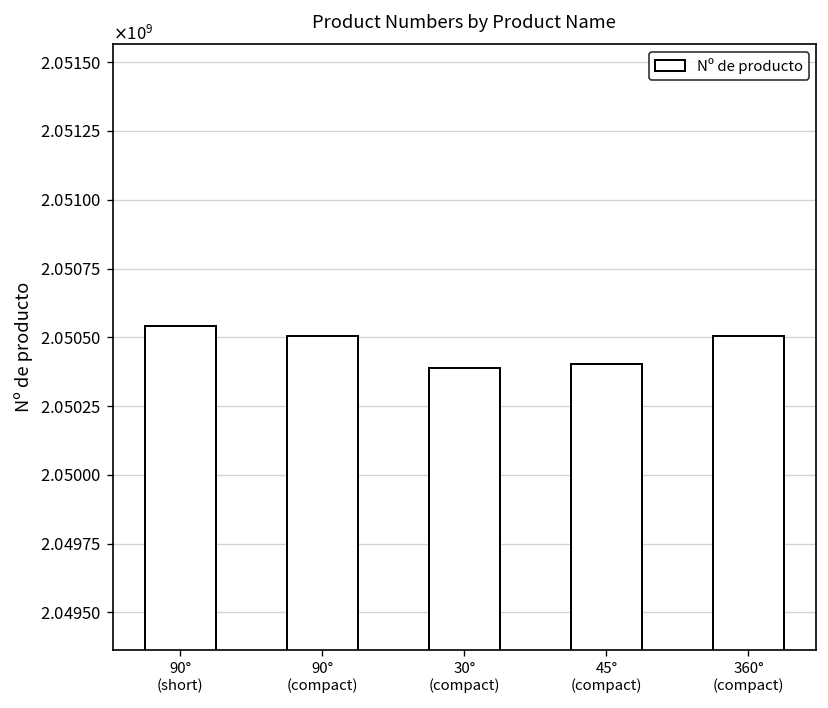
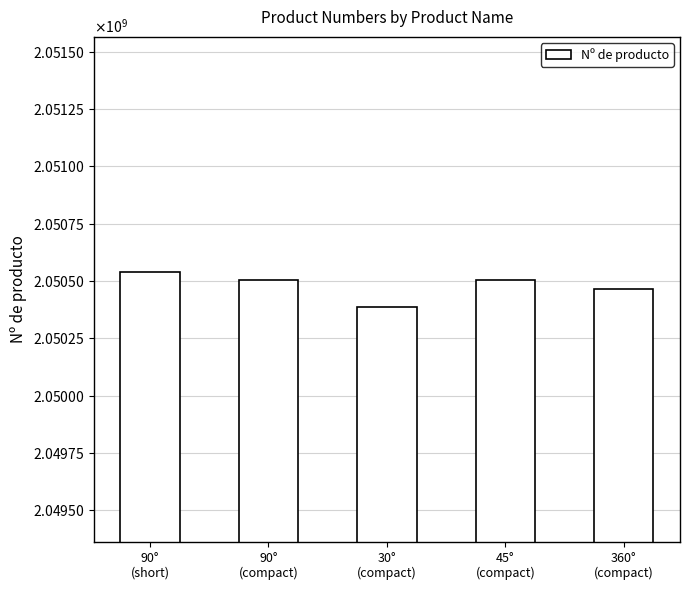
45° (compact): 2050400000 -> 2050500000
360° (compact): 2050500000 -> 2050460000
